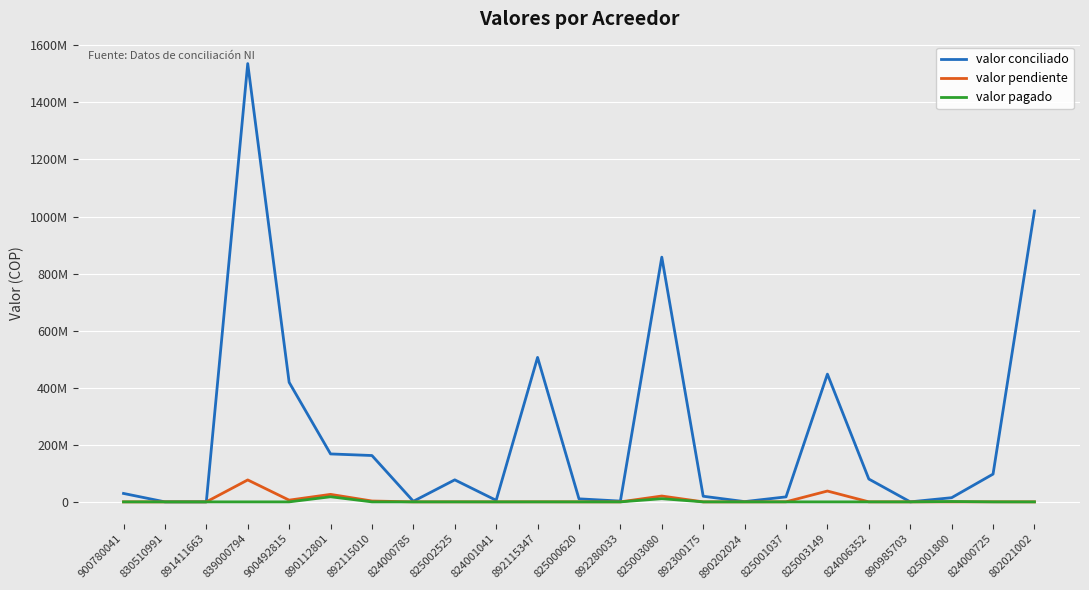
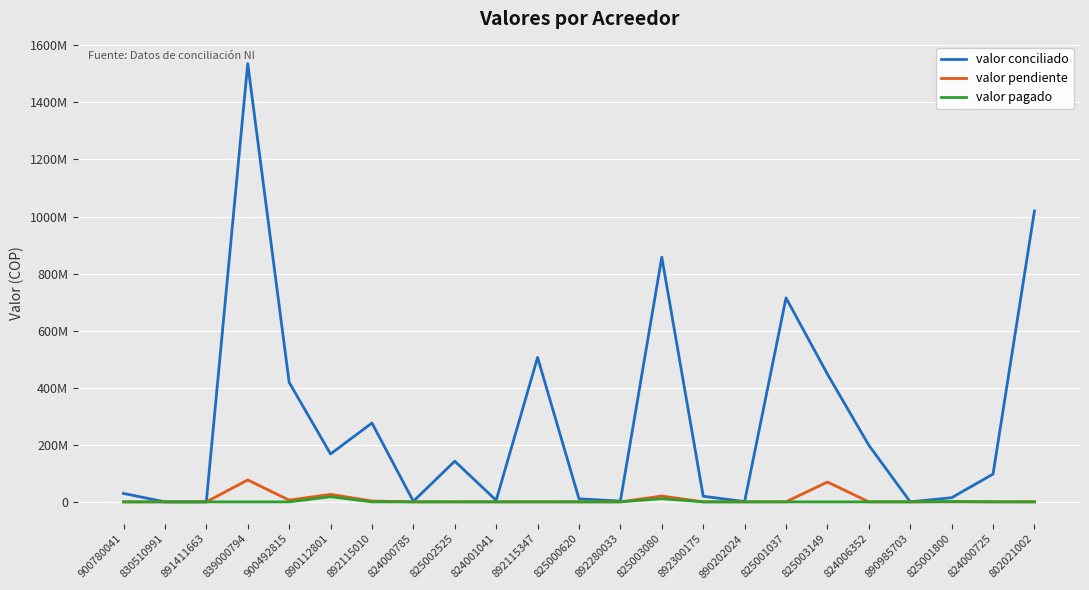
valor conciliado, 892115010: 160000000 -> 280000000
valor conciliado, 825002525: 80000000 -> 140000000
valor conciliado, 825001037: 20000000 -> 710000000
valor pendiente, 825003149: 40000000 -> 70000000
valor conciliado, 824006352: 80000000 -> 200000000
